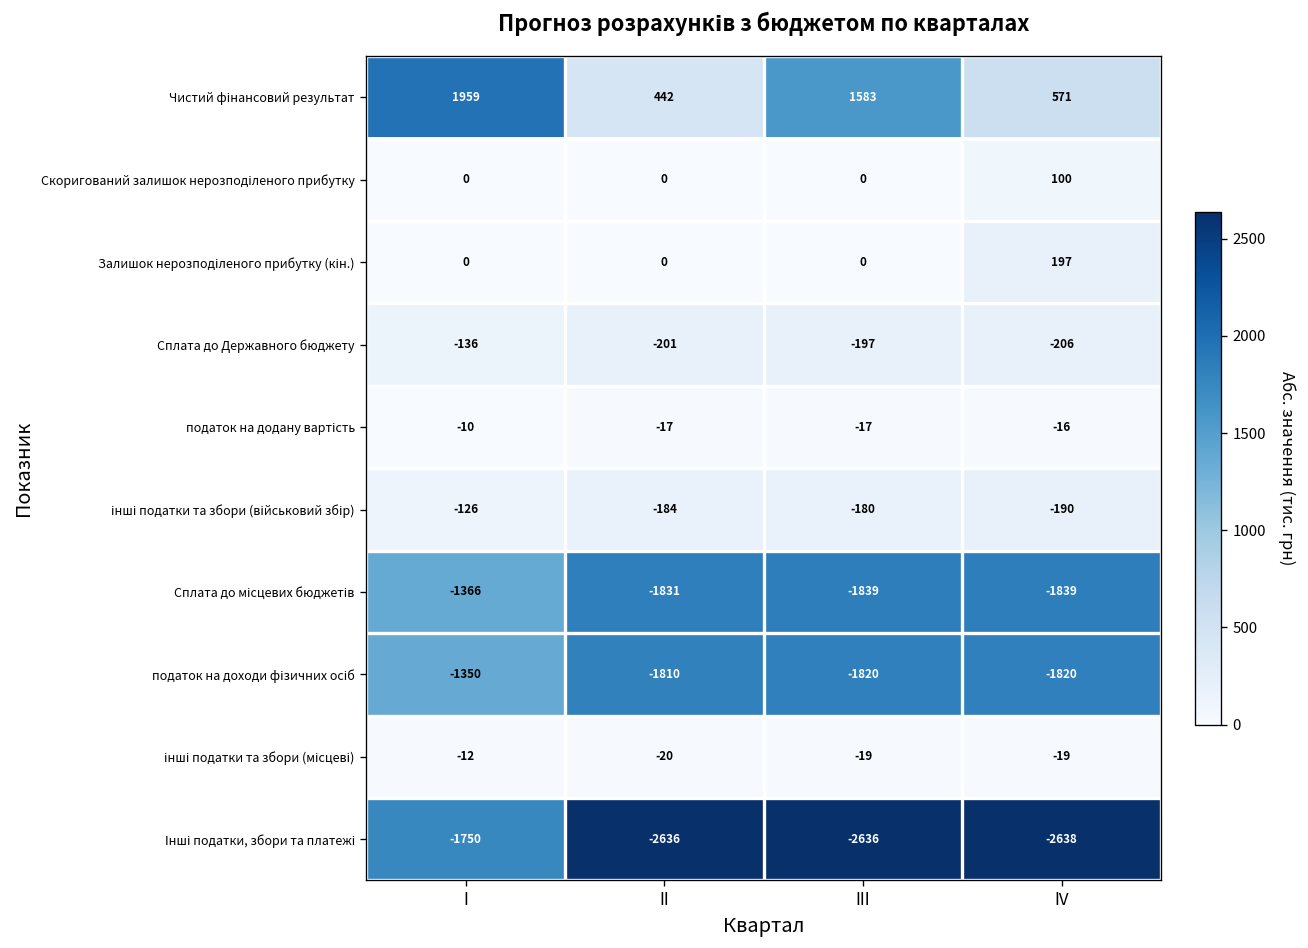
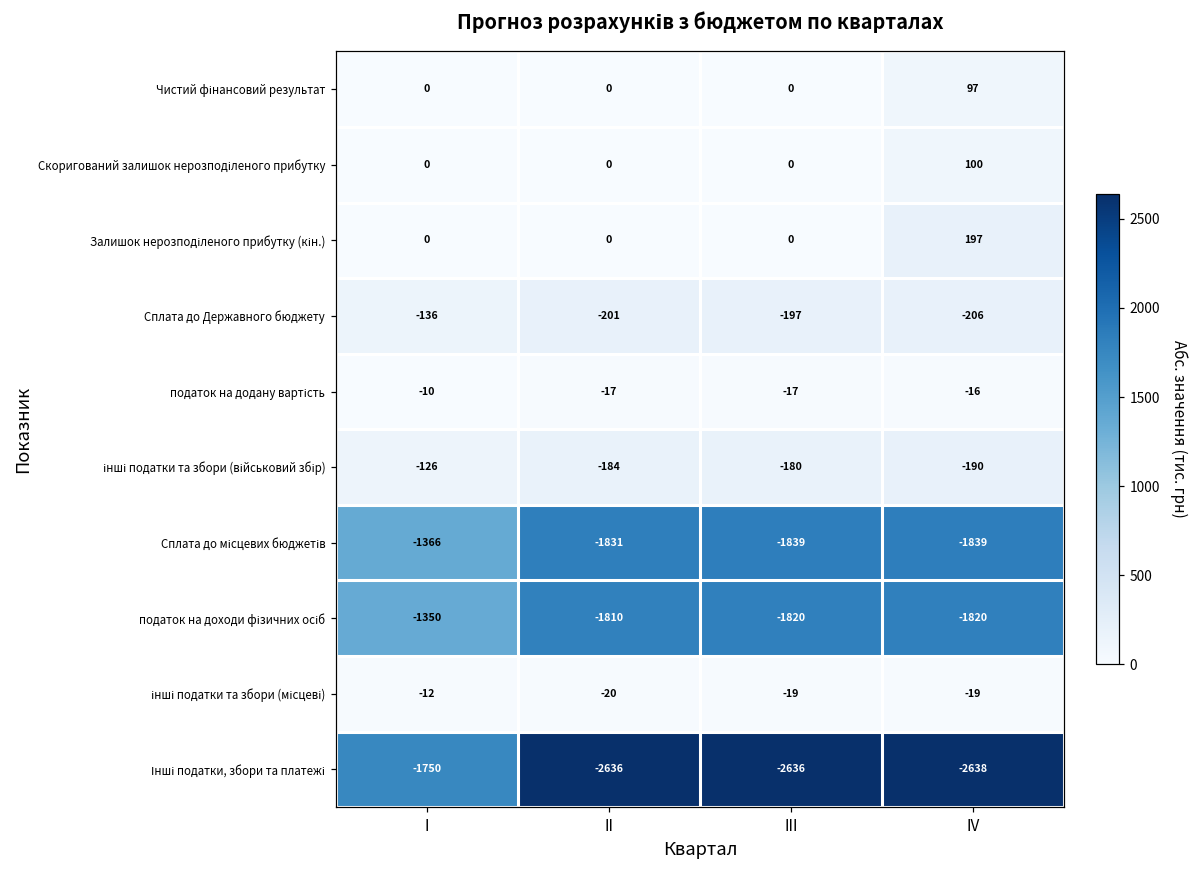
Чистий фінансовий результат, І: 1959 -> 0
Чистий фінансовий результат, ІІ: 442 -> 0
Чистий фінансовий результат, ІІІ: 1583 -> 0
Чистий фінансовий результат, ІV: 571 -> 97
